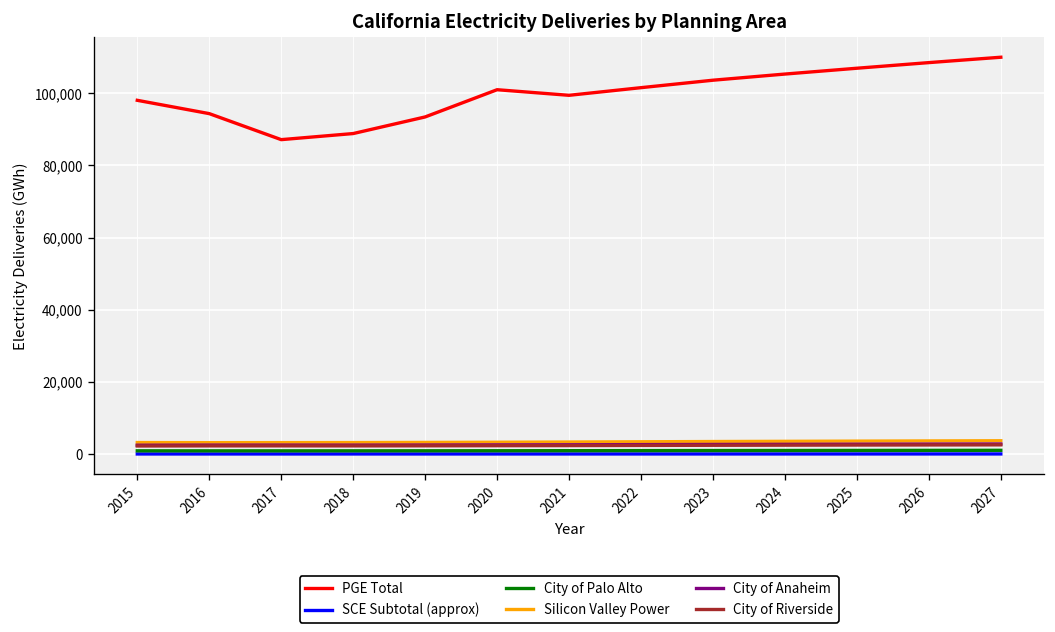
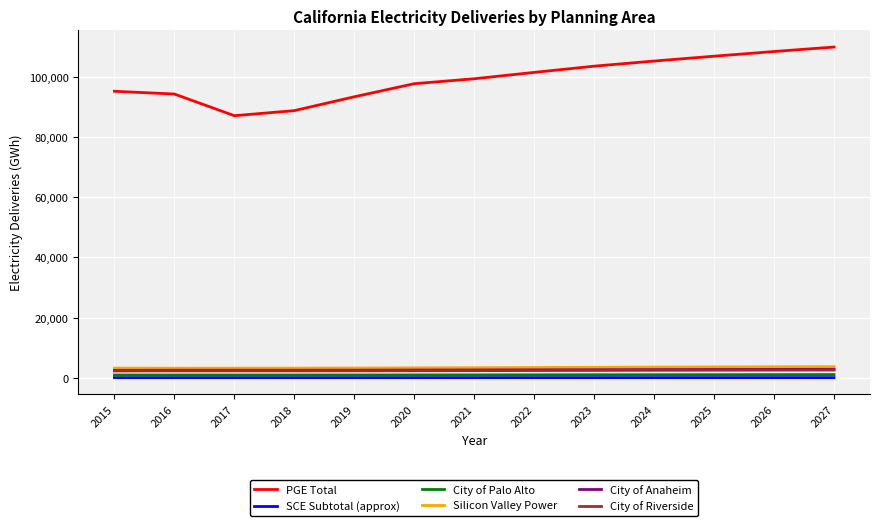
PGE Total, 2015: 98,000 -> 95,000
PGE Total, 2020: 101,000 -> 98,000
